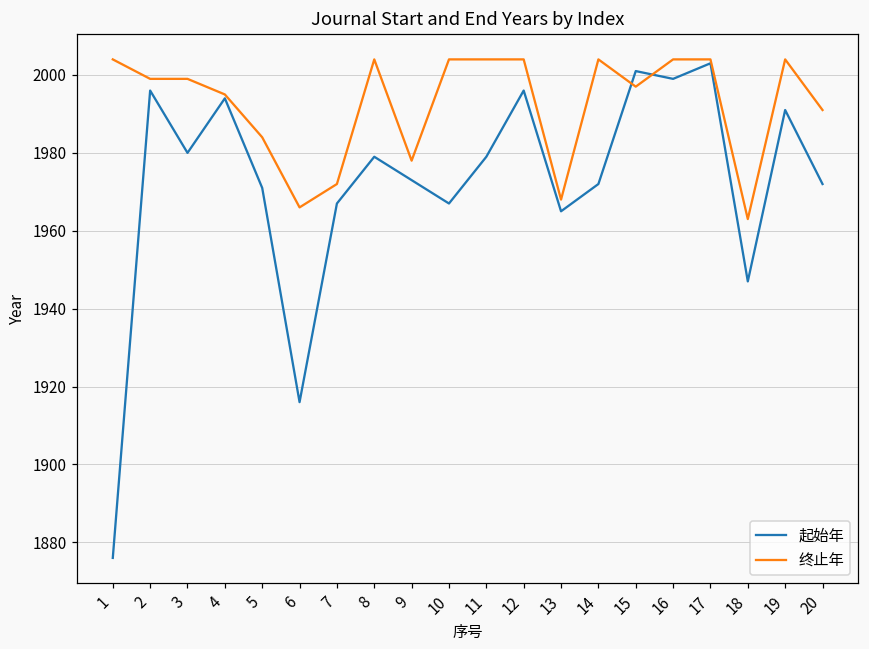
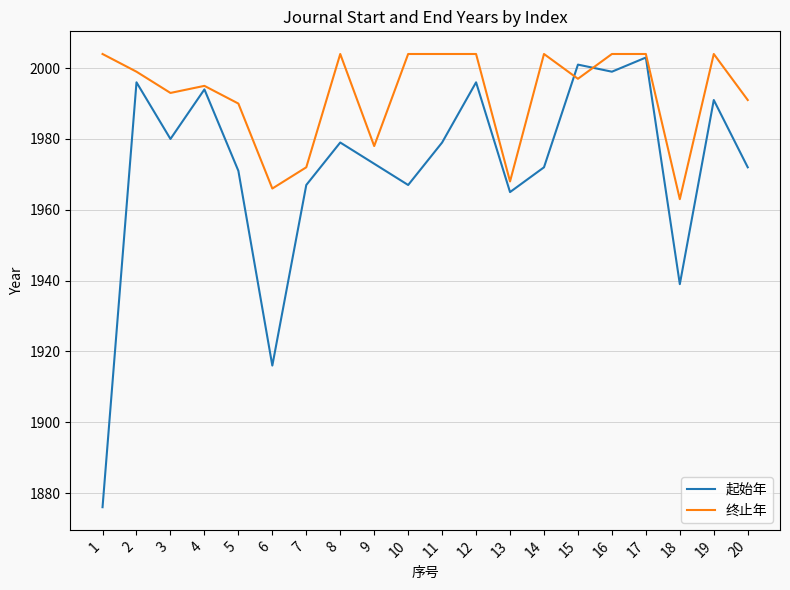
终止年, 3: 1999 -> 1993
终止年, 5: 1984 -> 1990
起始年, 18: 1947 -> 1939
